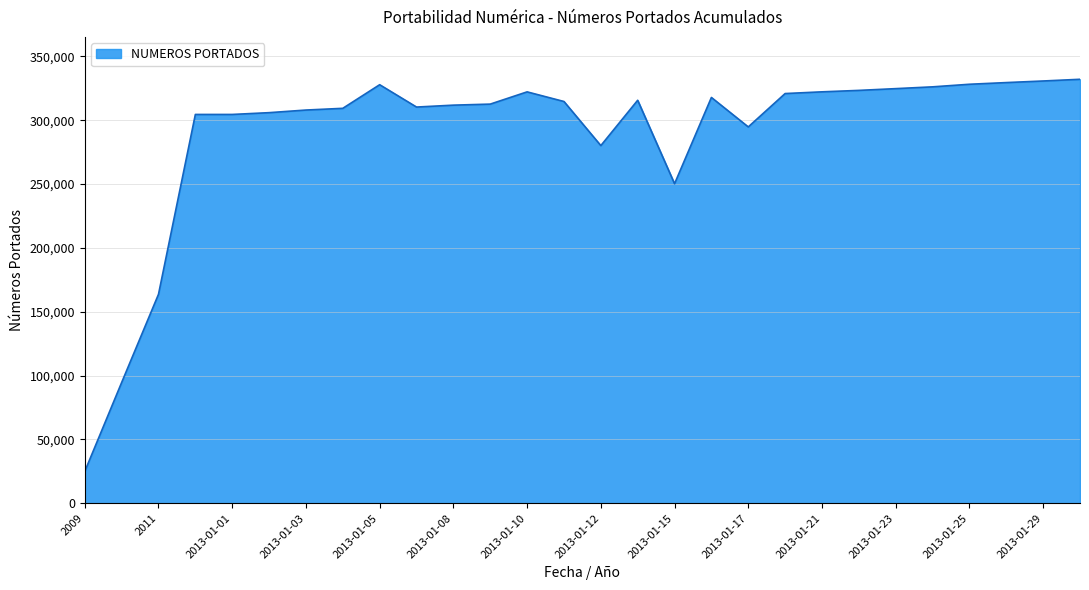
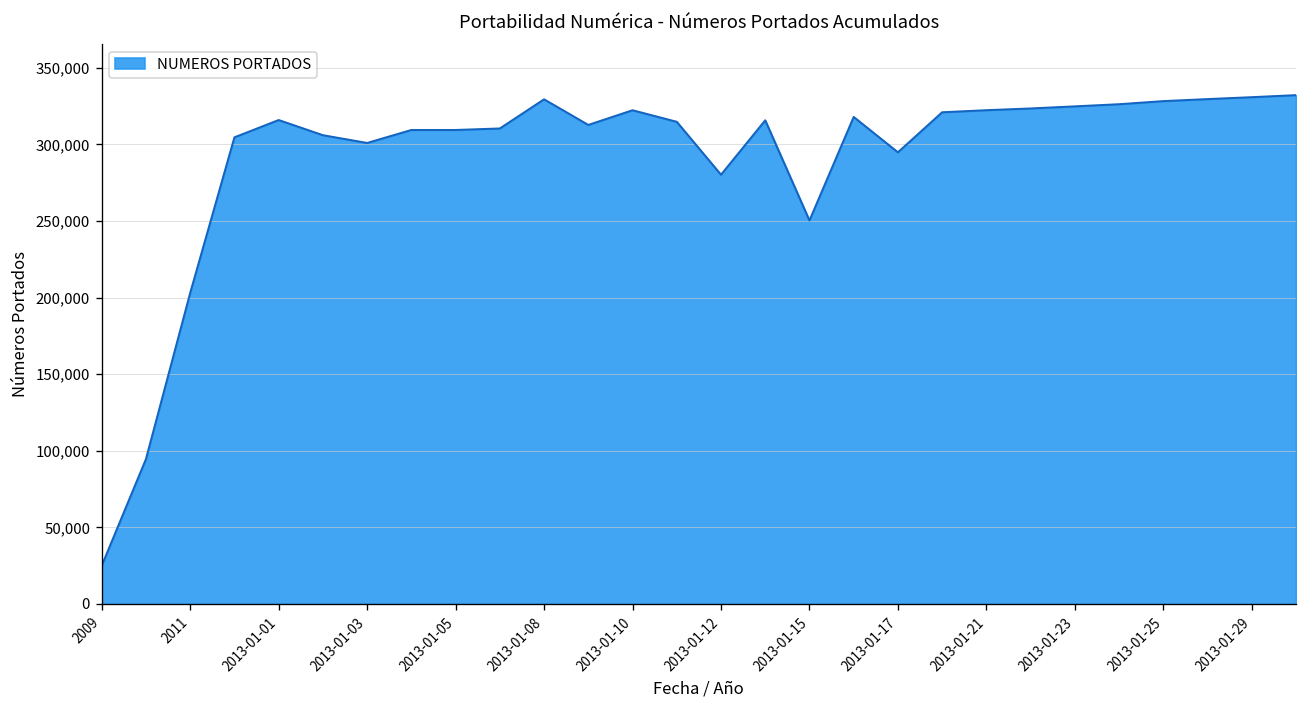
2011: 164,000 -> 203,000
2013-01-01: 305,000 -> 316,000
2013-01-03: 308,000 -> 301,000
2013-01-05: 328,000 -> 309,000
2013-01-08: 312,000 -> 329,000
